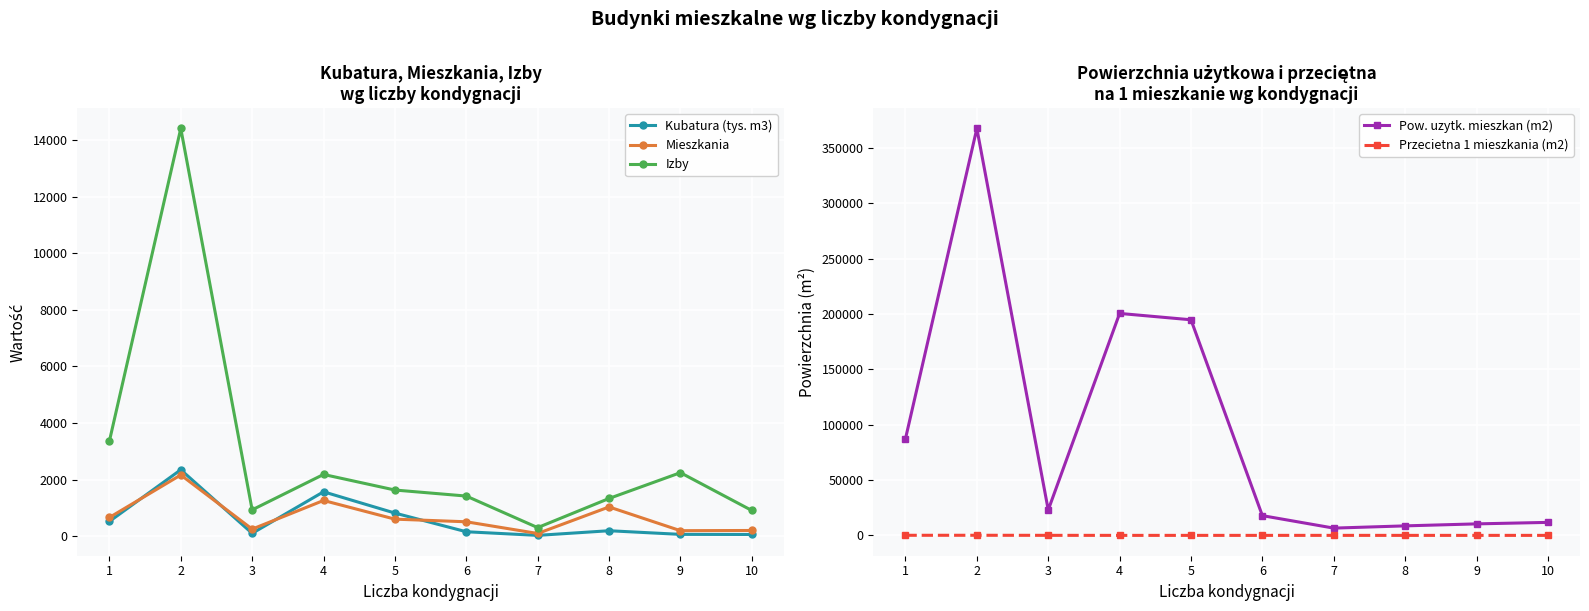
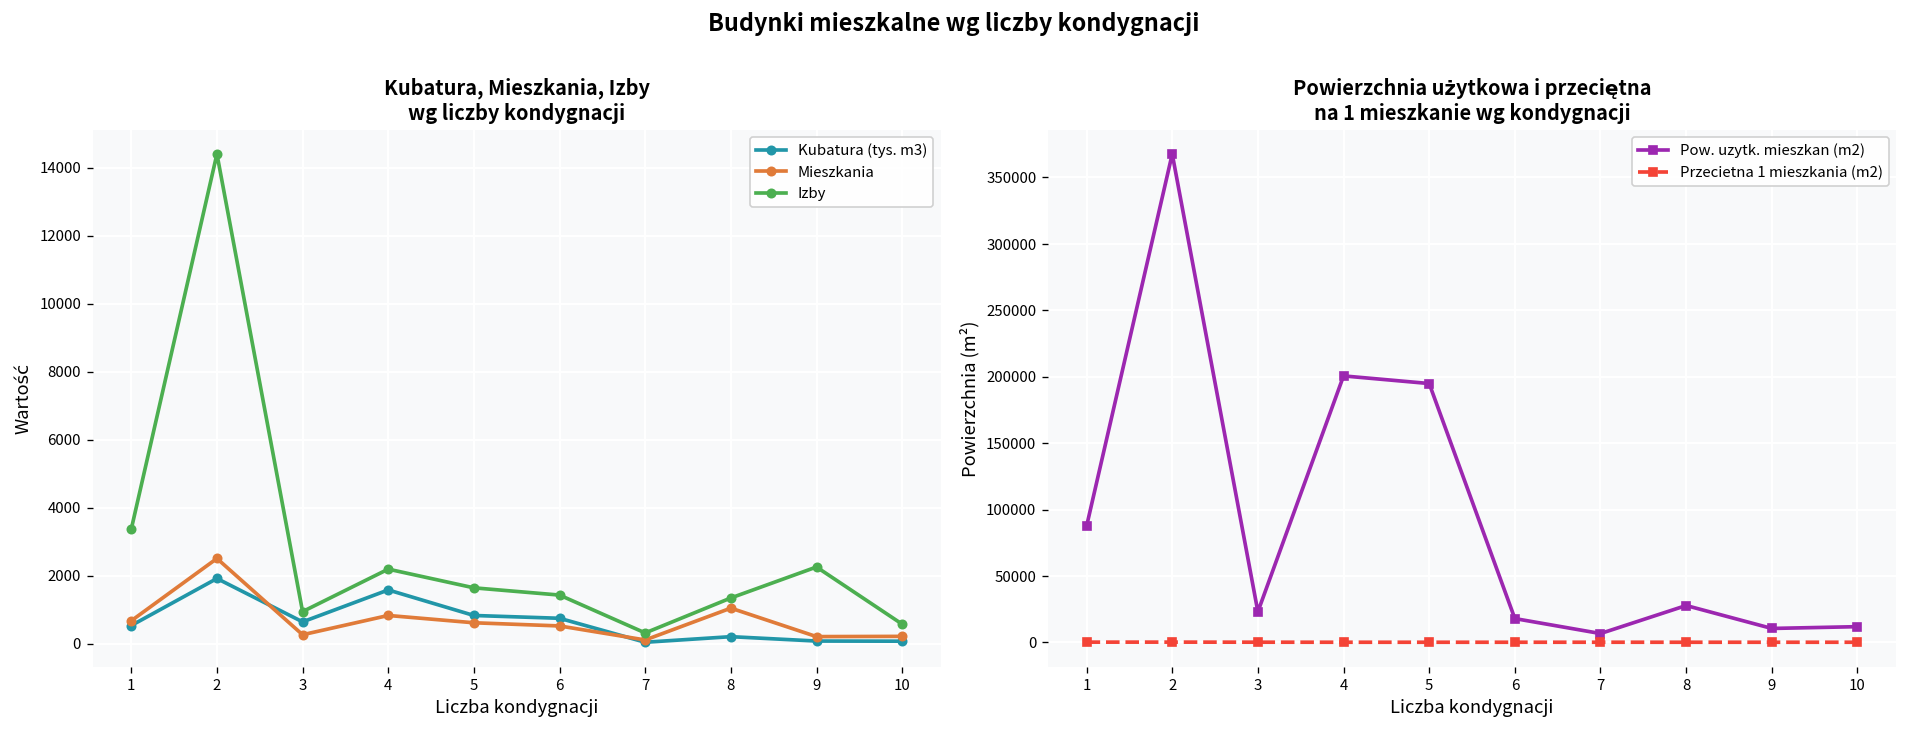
Kubatura, Mieszkania, Izby wg liczby kondygnacji, Kubatura (tys. m3), 2: 2400 -> 1900
Kubatura, Mieszkania, Izby wg liczby kondygnacji, Mieszkania, 2: 2200 -> 2500
Kubatura, Mieszkania, Izby wg liczby kondygnacji, Kubatura (tys. m3), 3: 100 -> 600
Kubatura, Mieszkania, Izby wg liczby kondygnacji, Mieszkania, 4: 1300 -> 800
Kubatura, Mieszkania, Izby wg liczby kondygnacji, Kubatura (tys. m3), 6: 200 -> 700
Kubatura, Mieszkania, Izby wg liczby kondygnacji, Izby, 10: 900 -> 600
Powierzchnia użytkowa i przeciętna na 1 mieszkanie wg kondygnacji, Pow. uzytk. mieszkan (m2), 8: 9000 -> 28000
